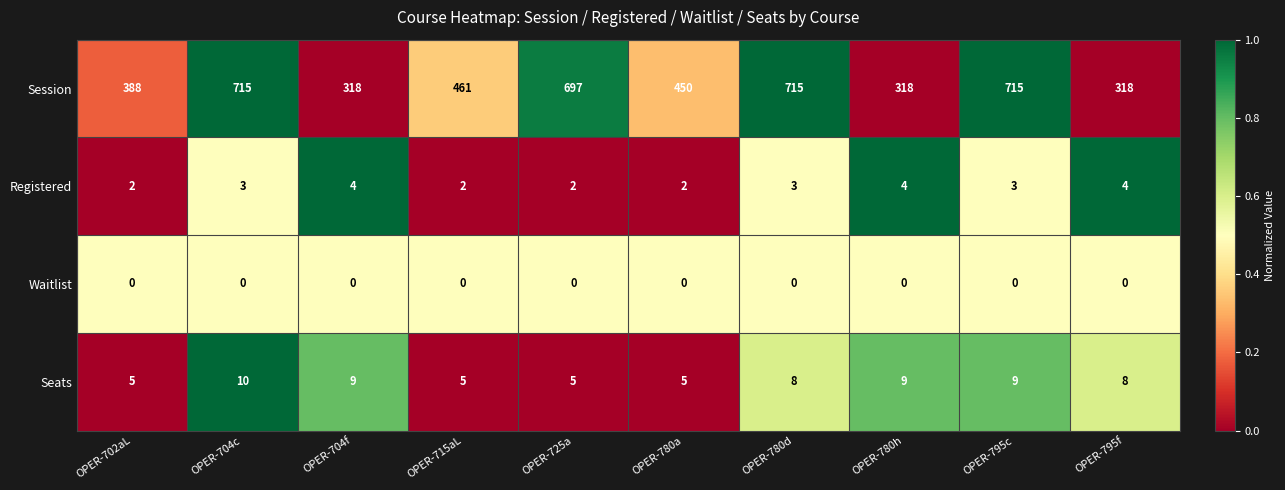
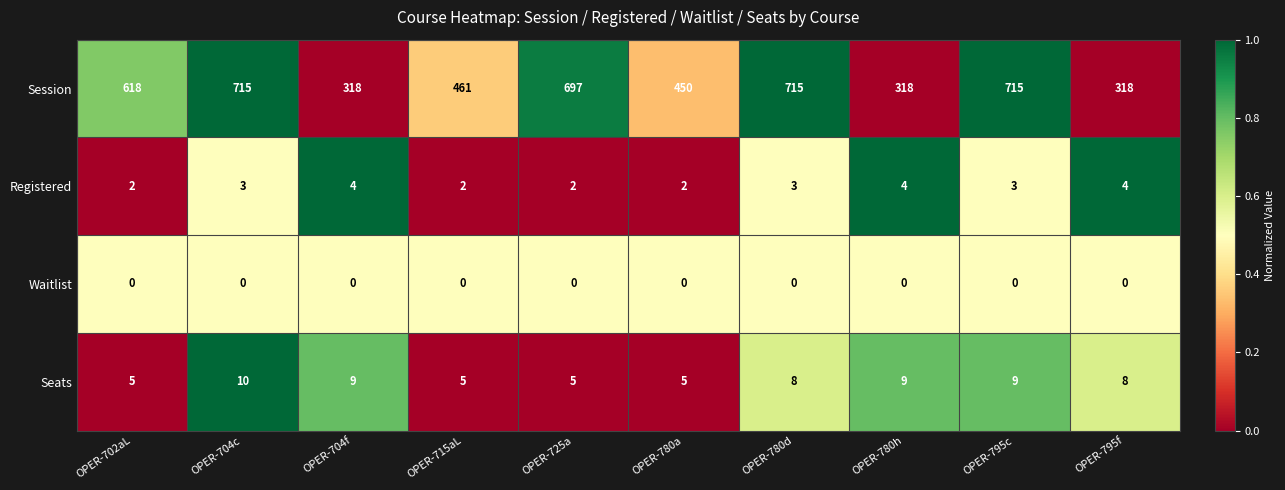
Session, OPER-702aL: 388 -> 618
